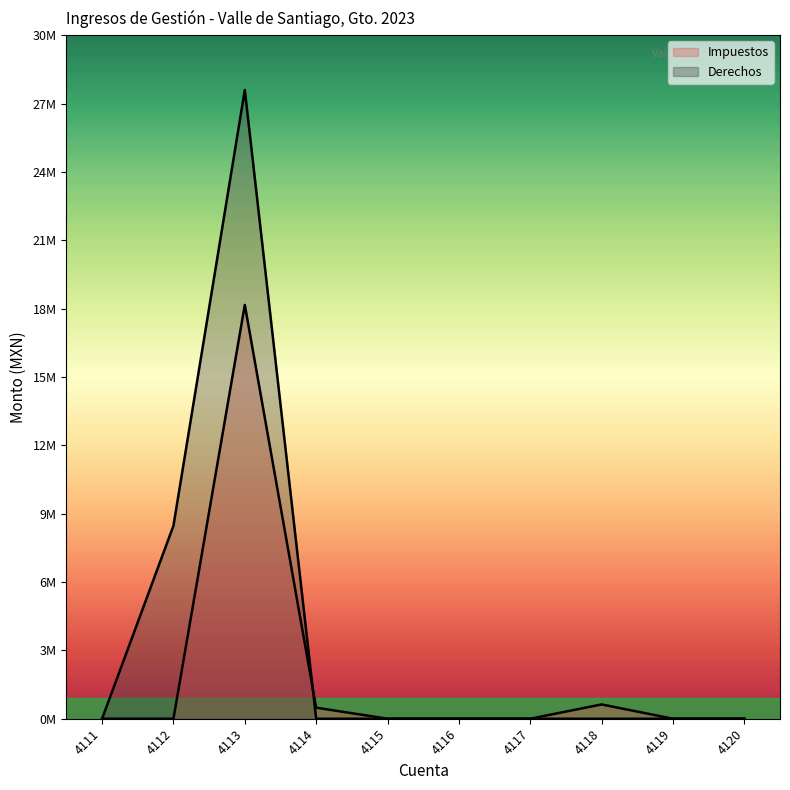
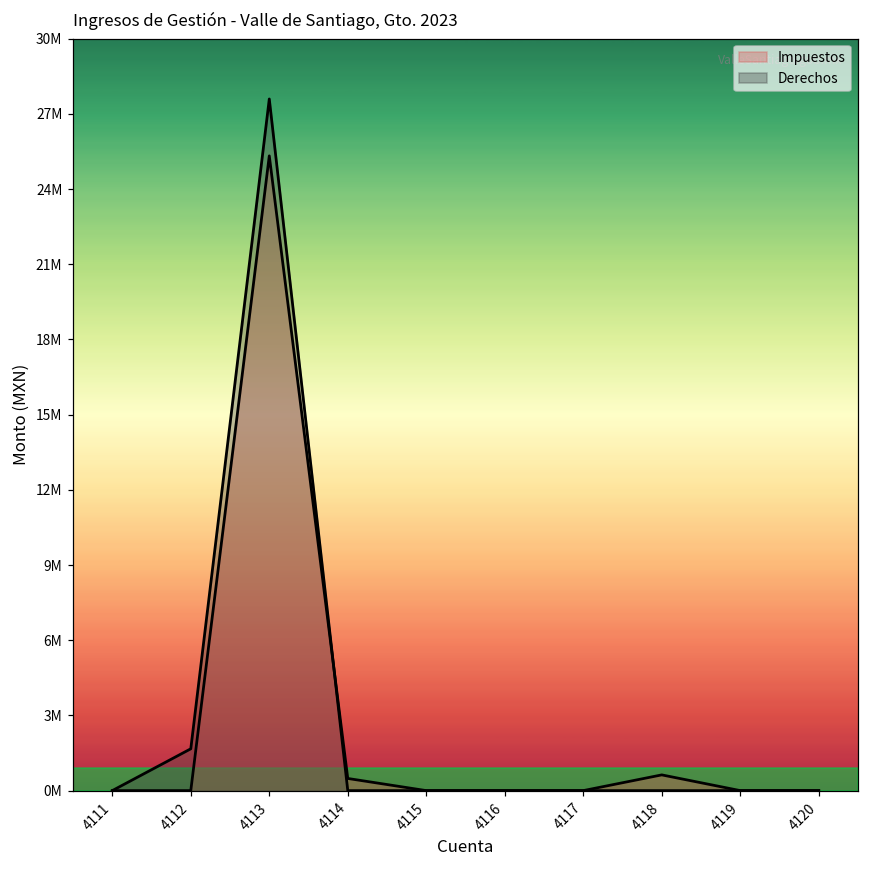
Derechos, 4112: 8500000 -> 1700000
Impuestos, 4113: 18200000 -> 25300000
